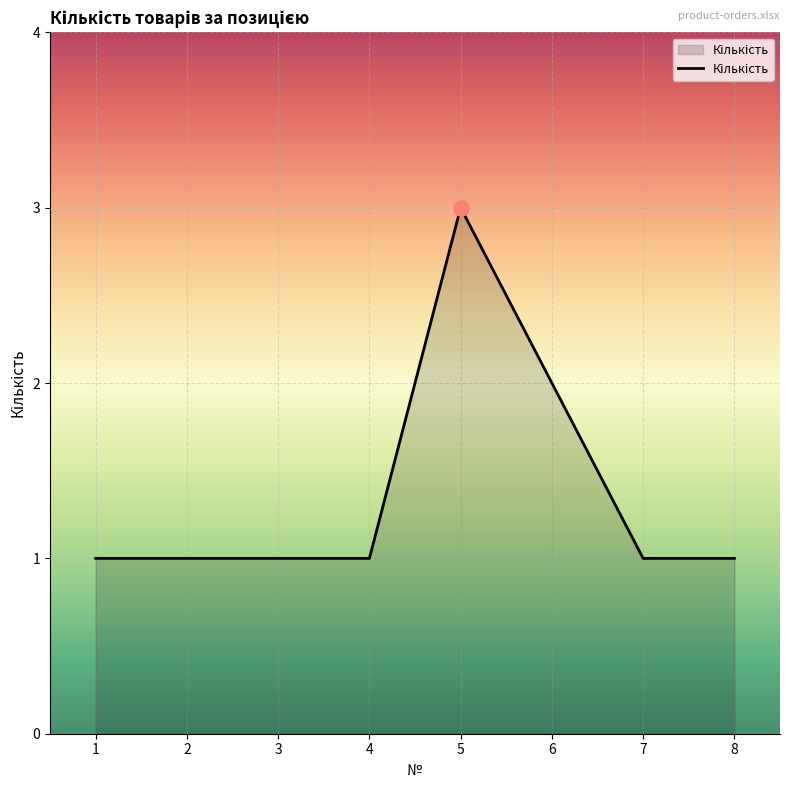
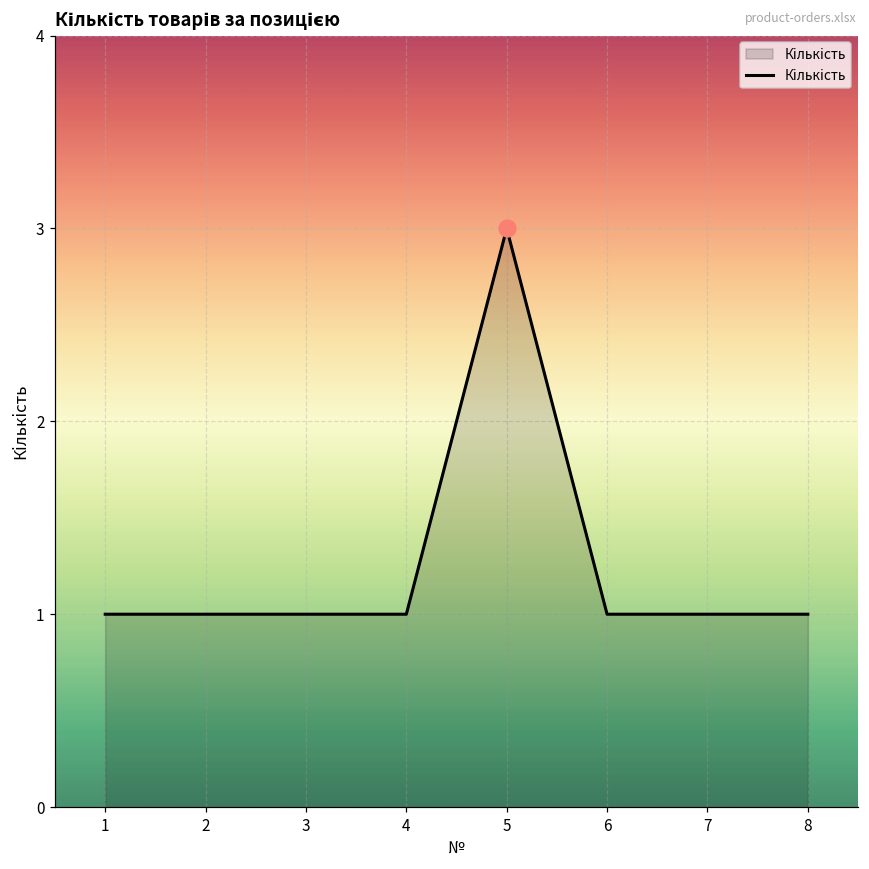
Кількість, 6: 2 -> 1
